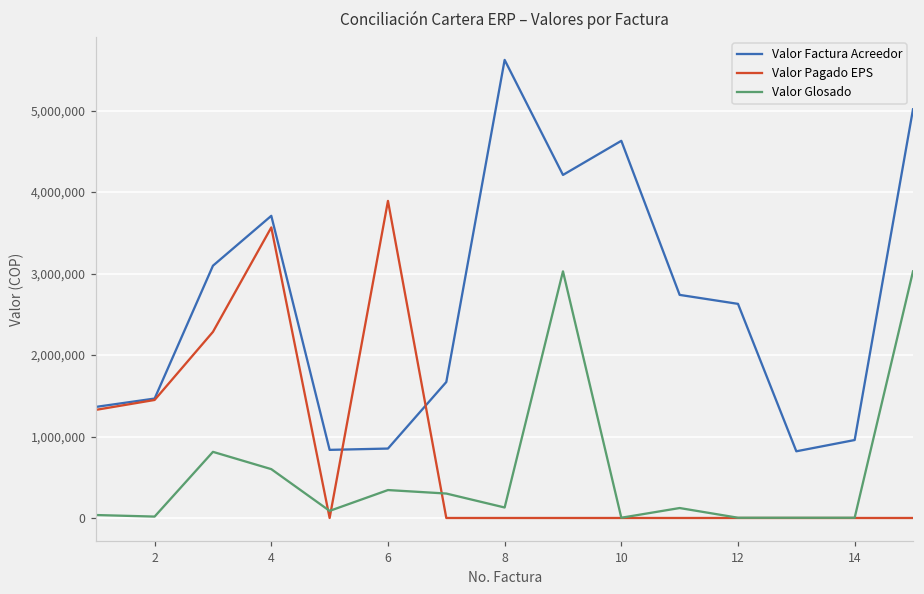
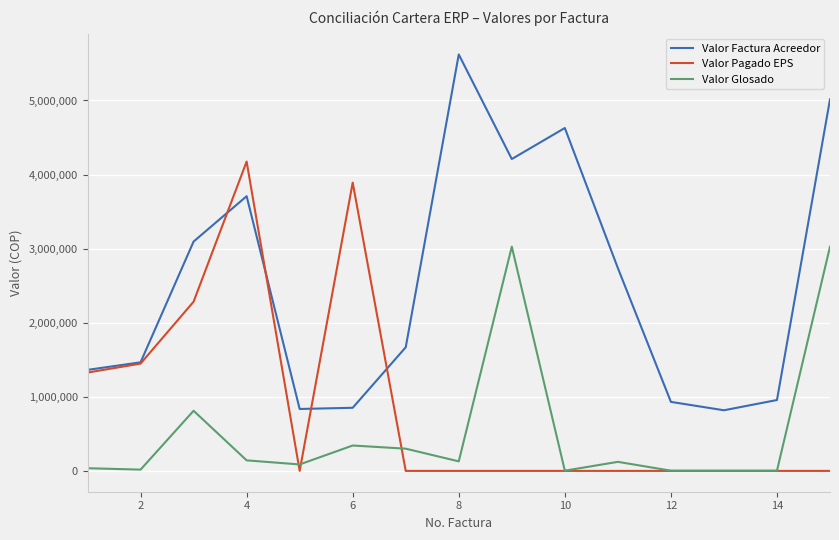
Valor Pagado EPS, 4: 3,600,000 -> 4,200,000
Valor Glosado, 4: 600,000 -> 100,000
Valor Factura Acreedor, 12: 2,600,000 -> 900,000
